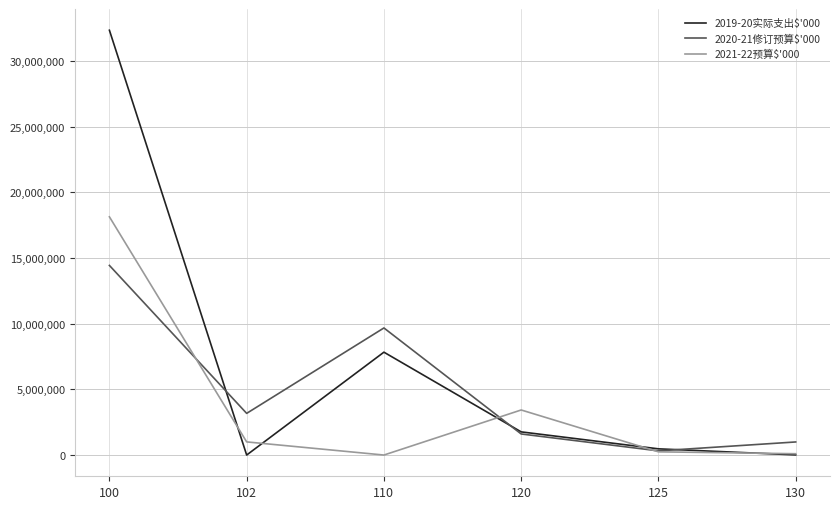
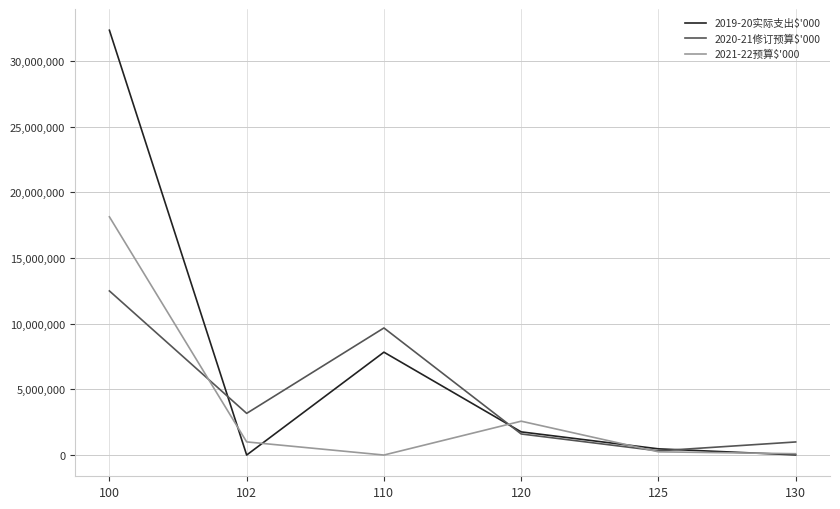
2020-21修订预算$'000, 100: 14,400,000 -> 12,500,000
2021-22预算$'000, 120: 3,400,000 -> 2,600,000
